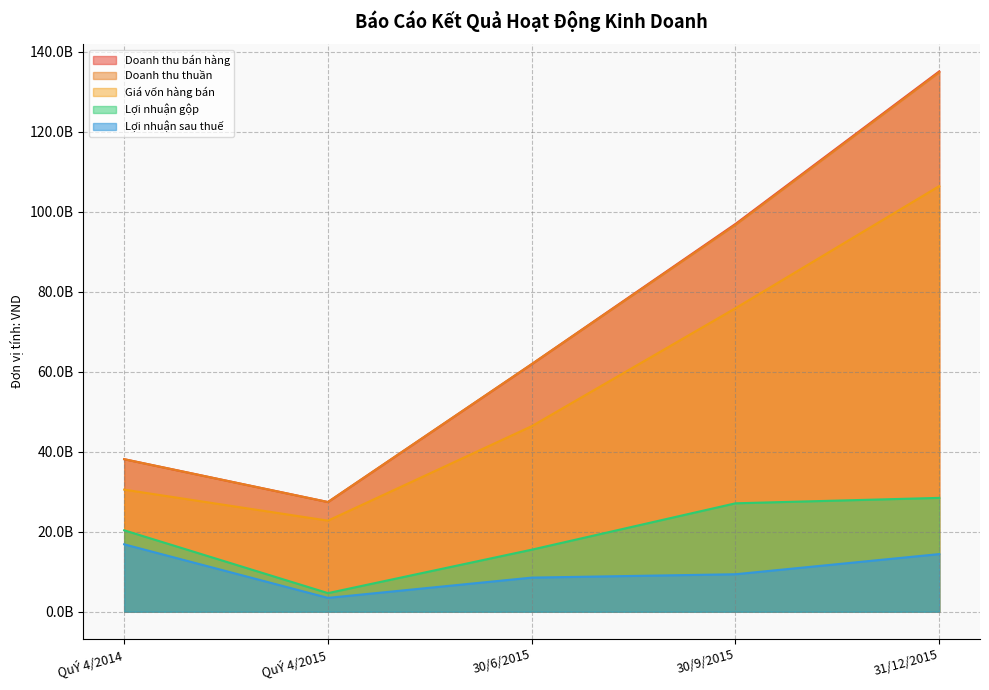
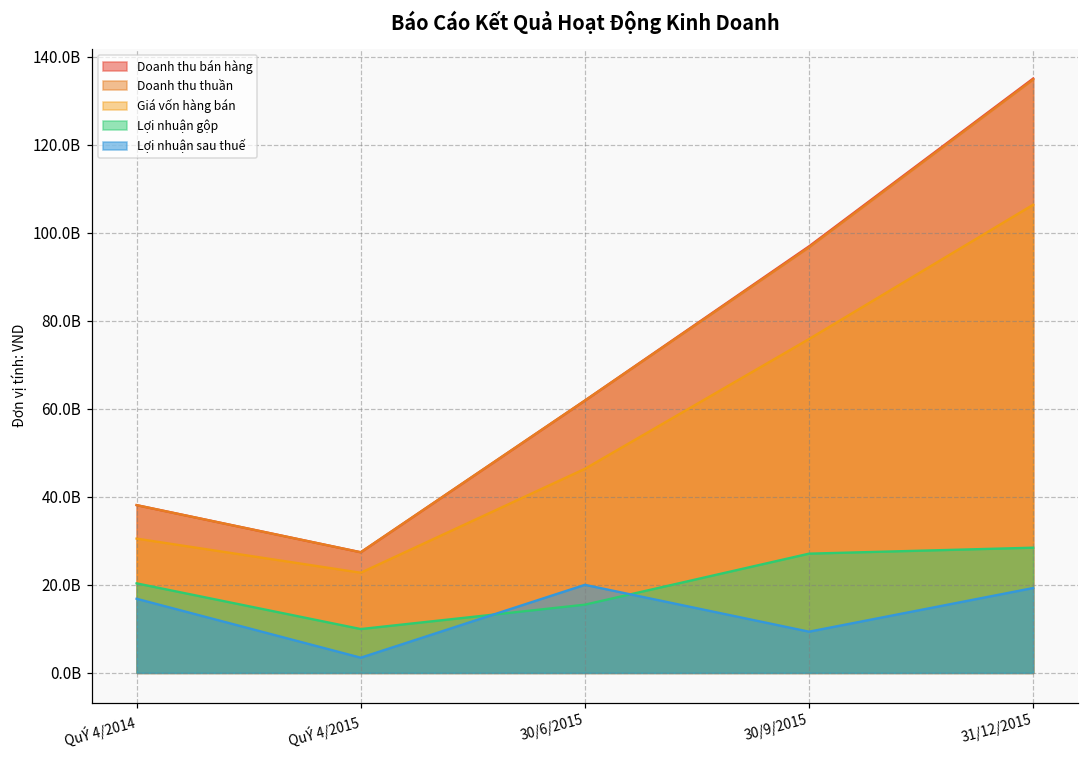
Lợi nhuận gộp, QuÝ 4/2015: 5000000000 -> 10000000000
Lợi nhuận sau thuế, 30/6/2015: 9000000000 -> 20000000000
Lợi nhuận sau thuế, 31/12/2015: 14000000000 -> 19000000000
